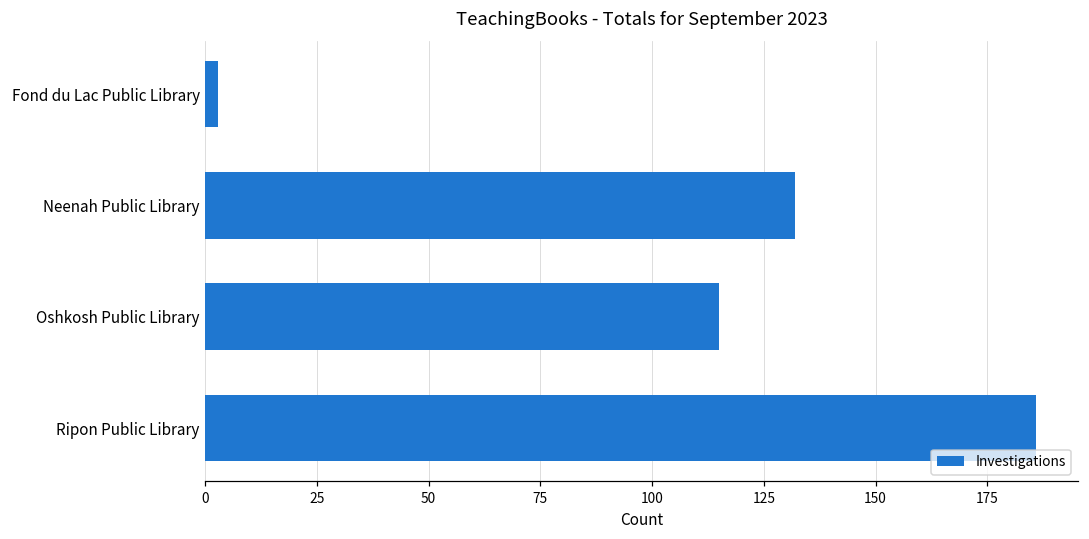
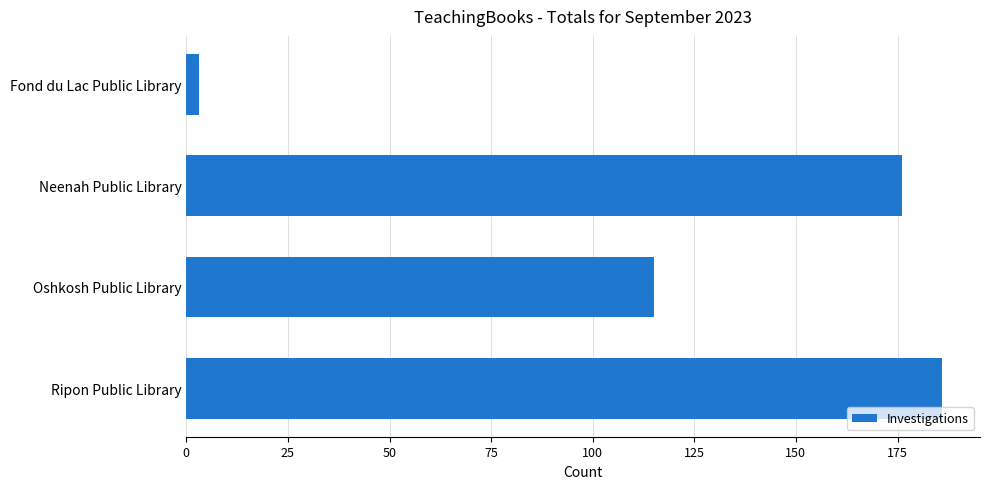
Neenah Public Library: 132 -> 176
